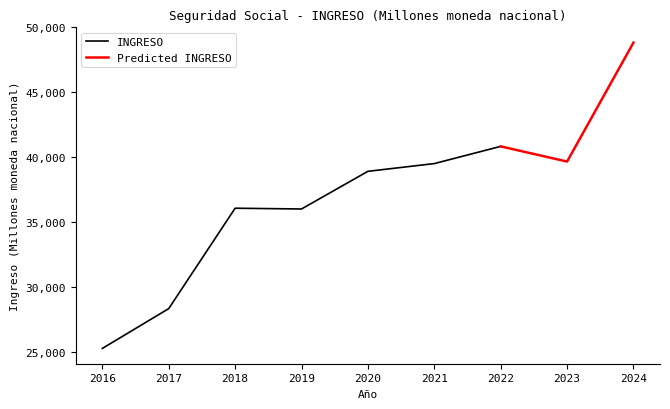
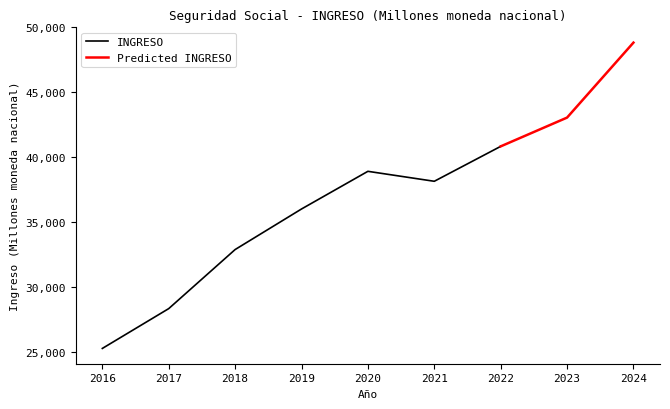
INGRESO, 2018: 36,100 -> 32,900
INGRESO, 2021: 39,500 -> 38,100
Predicted INGRESO, 2023: 39,700 -> 43,100
